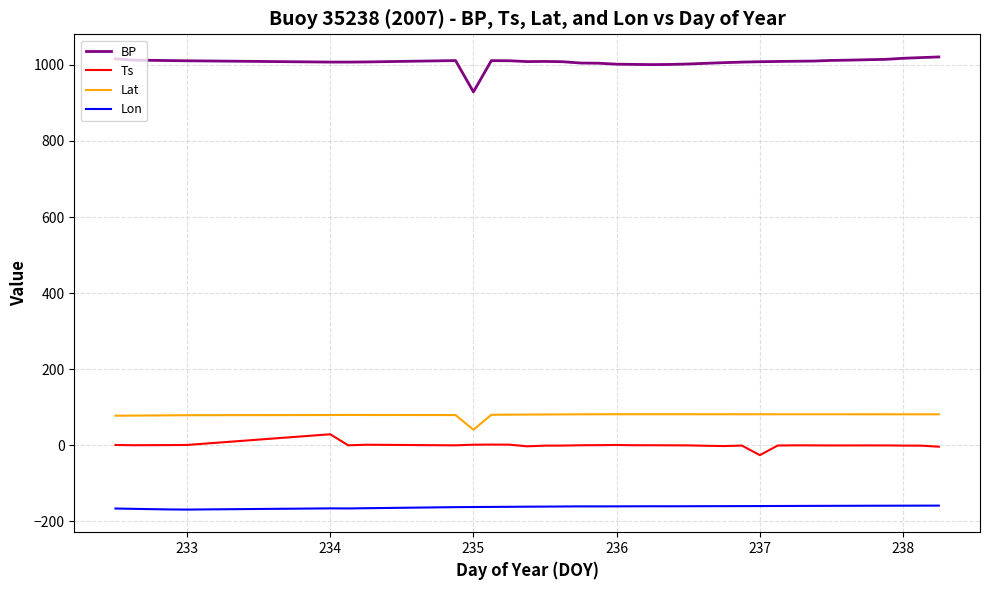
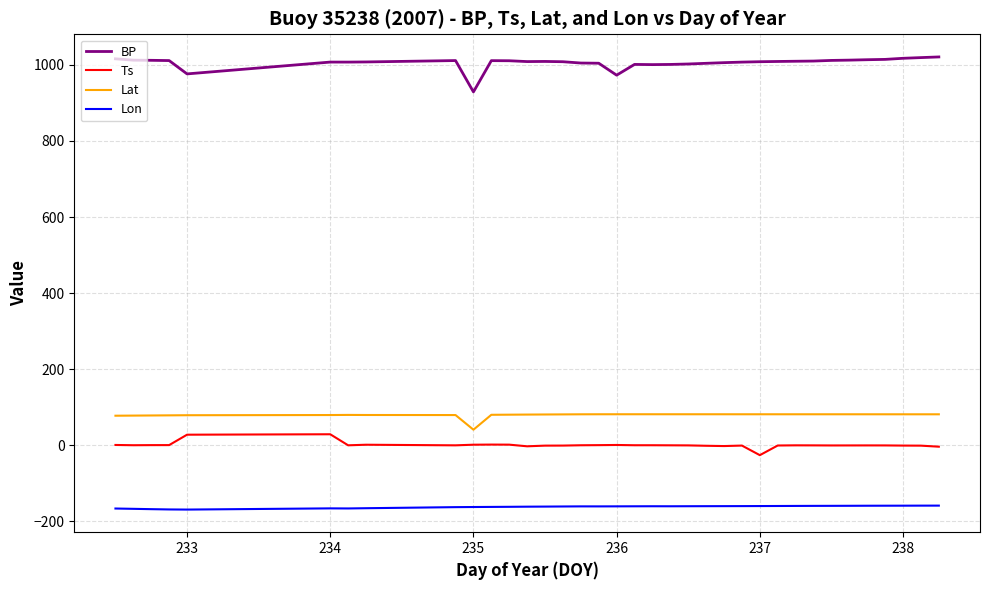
BP, 233: 1010 -> 980
Ts, 233: 0 -> 30
BP, 236: 1000 -> 970
